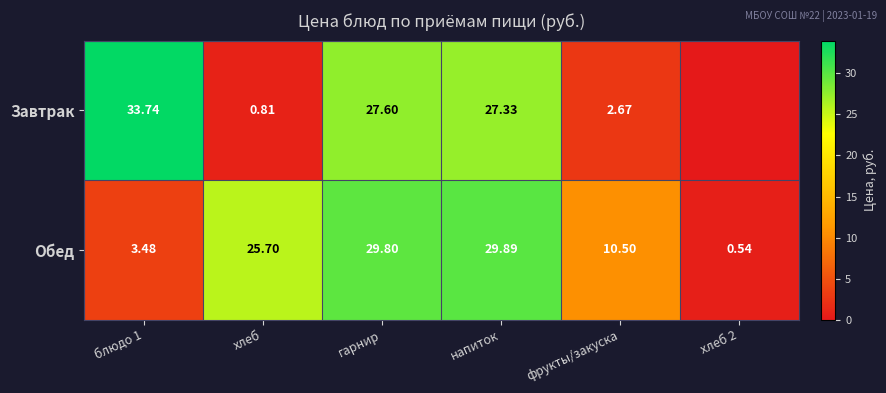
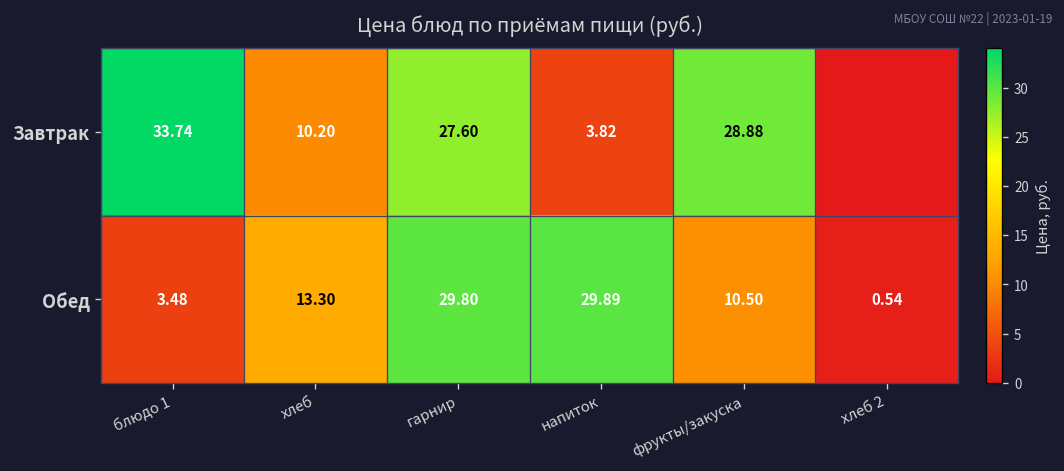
Завтрак, хлеб: 0.81 -> 10.20
Завтрак, напиток: 27.33 -> 3.82
Завтрак, фрукты/закуска: 2.67 -> 28.88
Обед, хлеб: 25.70 -> 13.30
